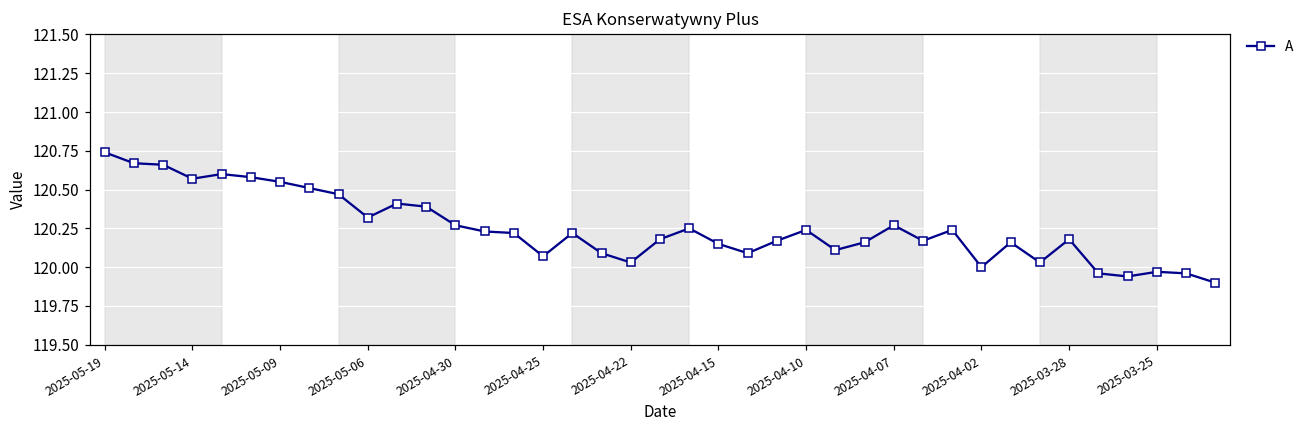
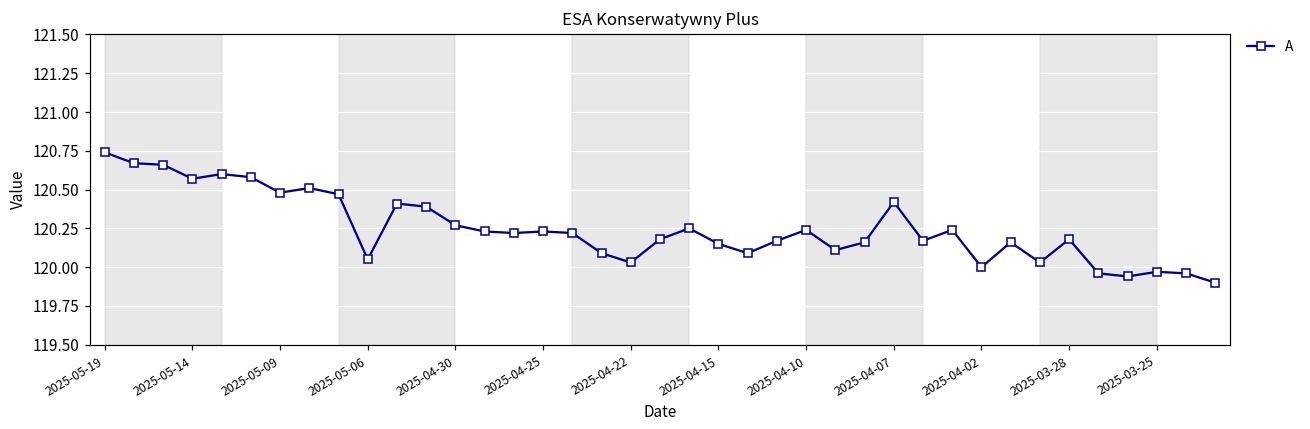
2025-05-09: 120.55 -> 120.48
2025-05-06: 120.32 -> 120.05
2025-04-25: 120.07 -> 120.23
2025-04-07: 120.27 -> 120.42
